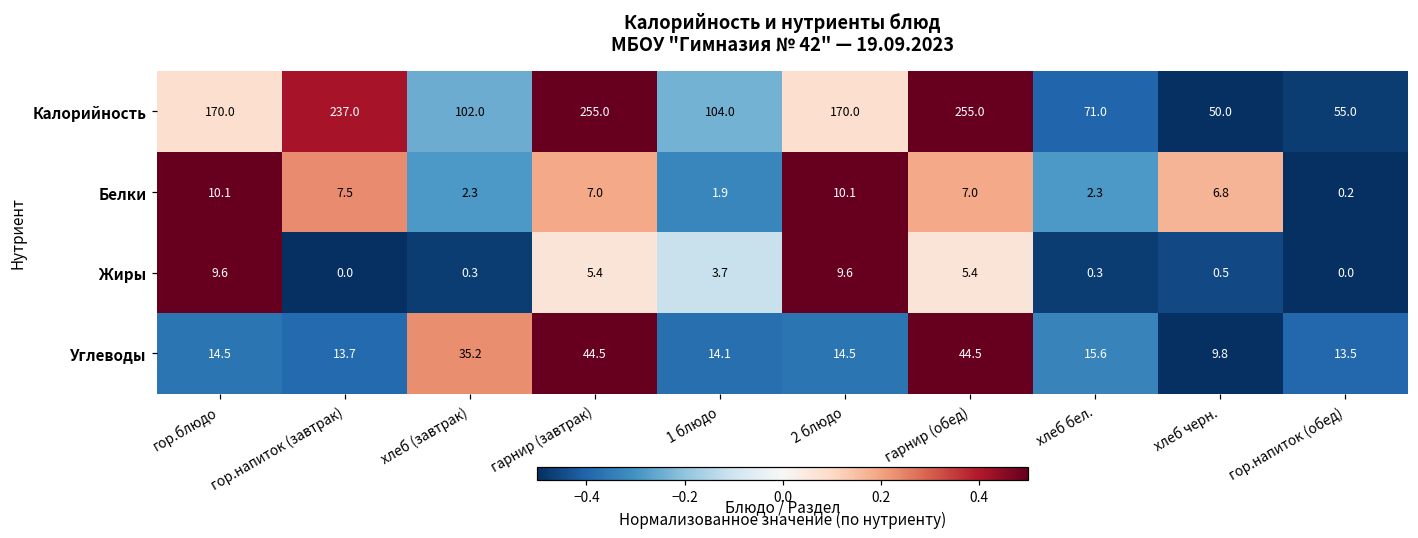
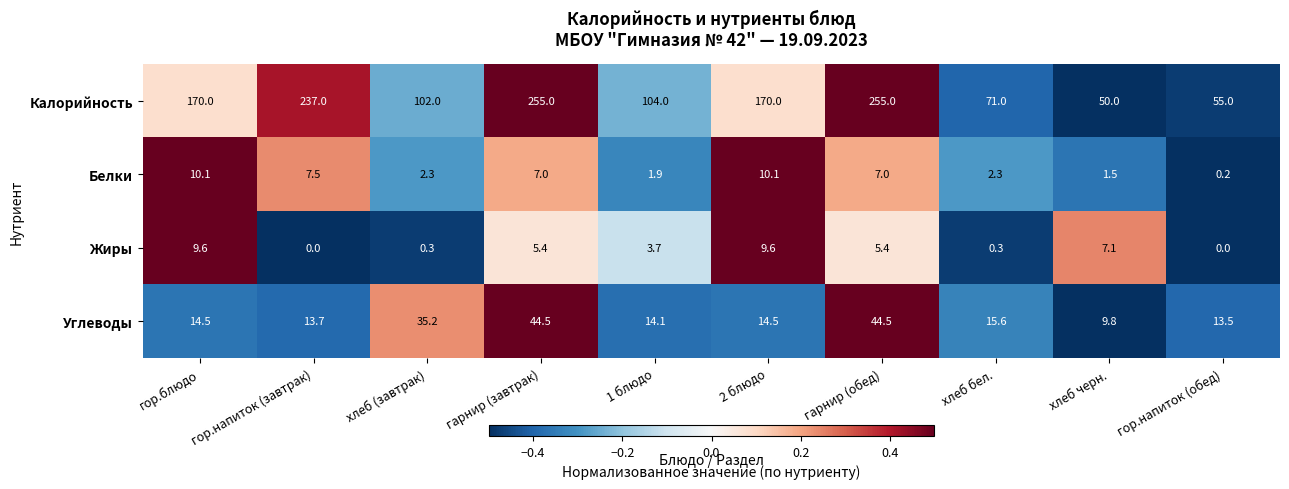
Белки, хлеб черн.: 6.8 -> 1.5
Жиры, хлеб черн.: 0.5 -> 7.1
